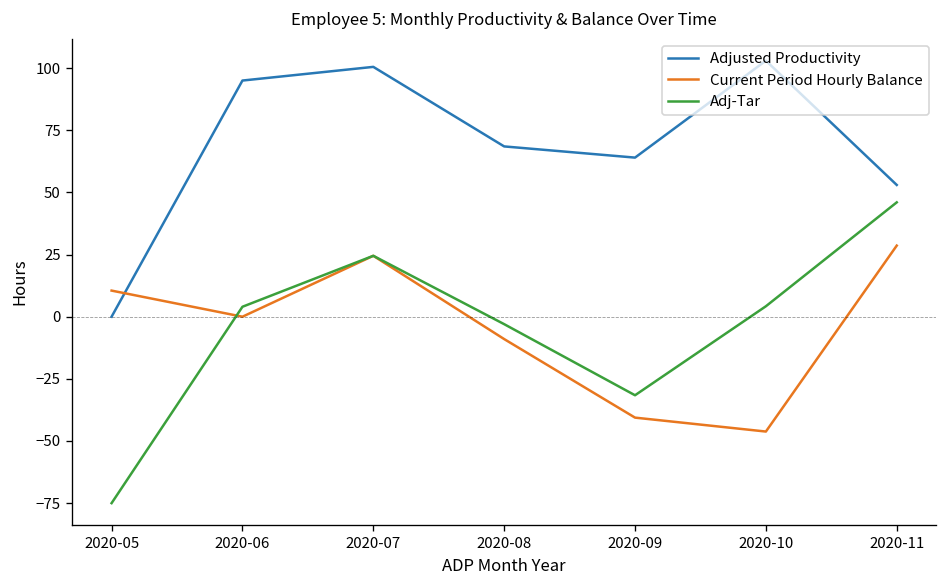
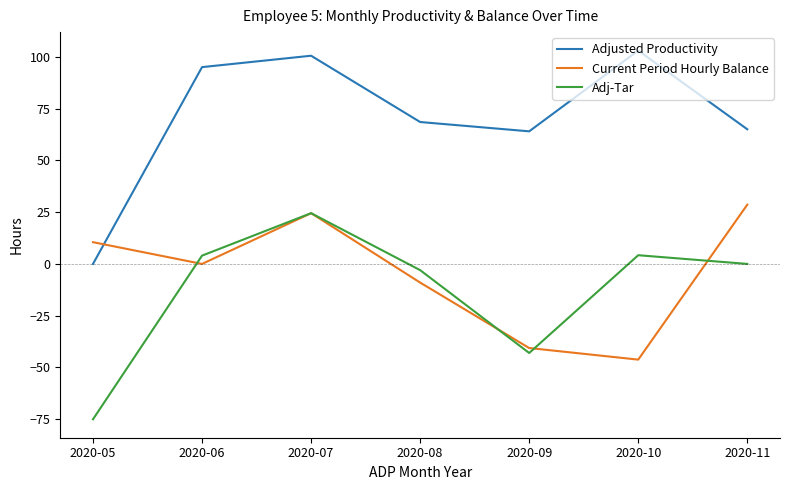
Adj-Tar, 2020-09: -32 -> -43
Adjusted Productivity, 2020-11: 53 -> 65
Adj-Tar, 2020-11: 46 -> 0
